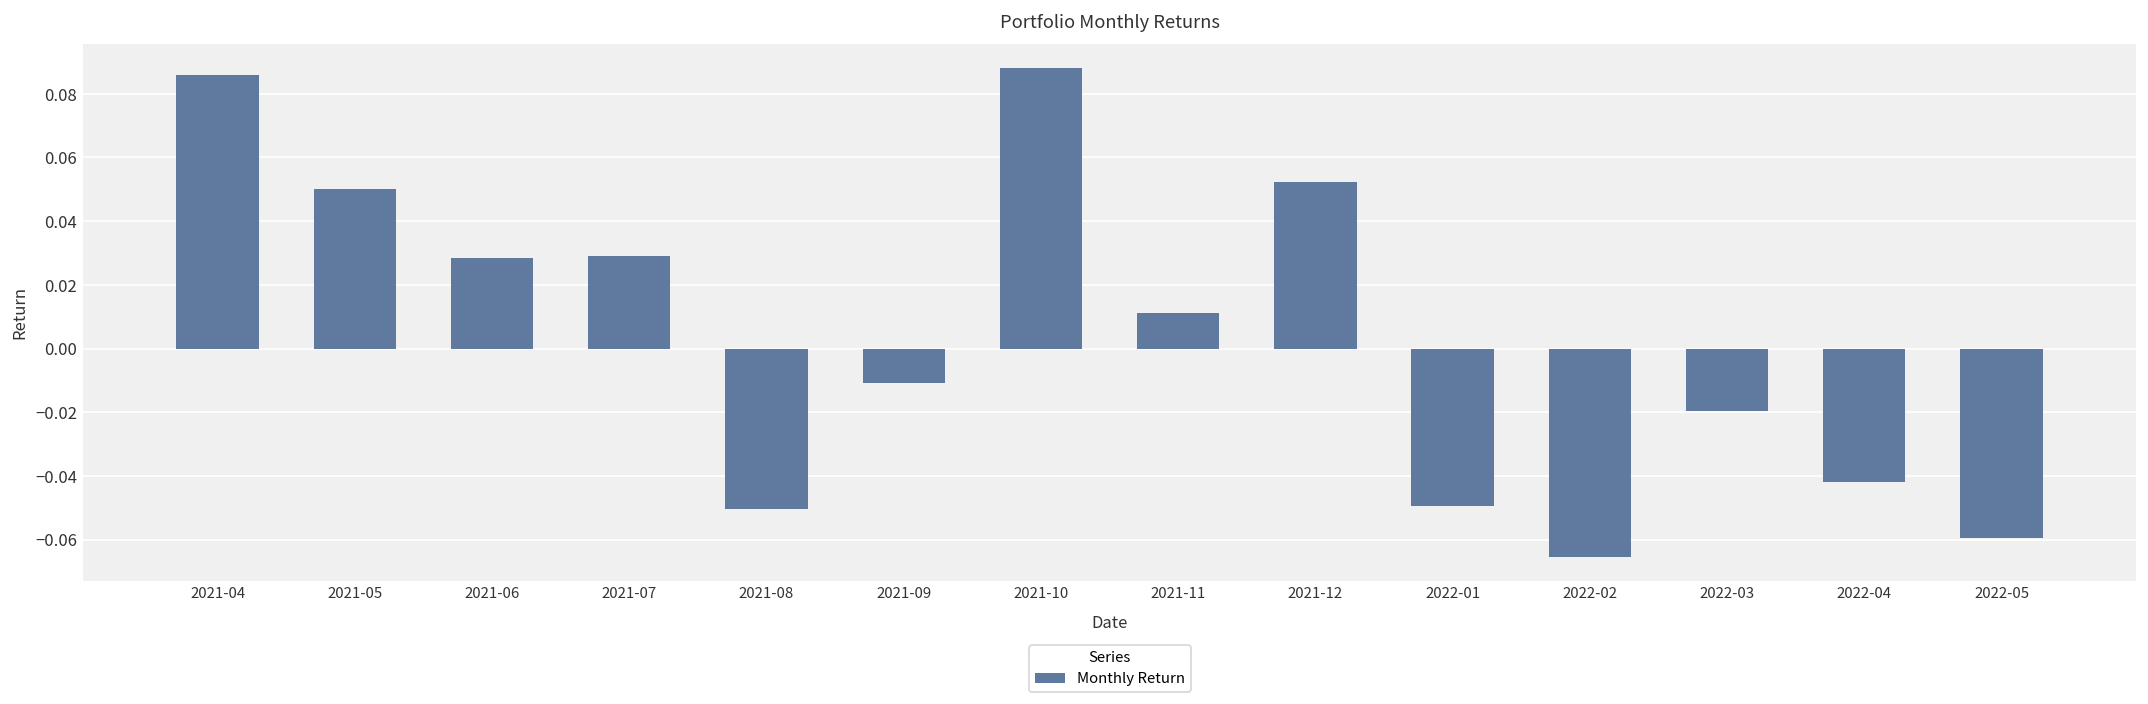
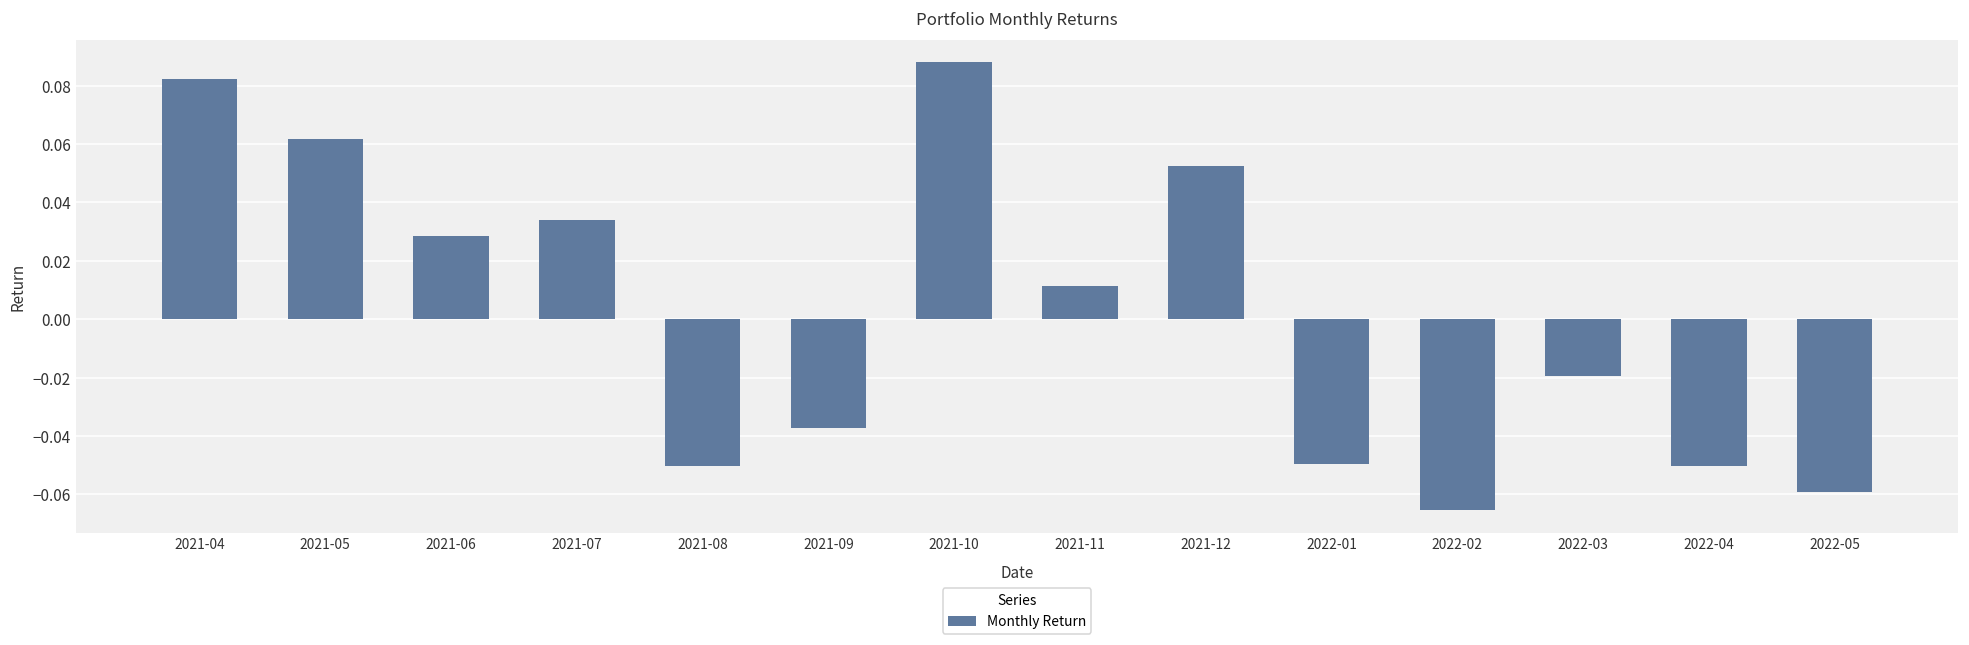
2021-04: 0.086 -> 0.082
2021-05: 0.050 -> 0.062
2021-07: 0.029 -> 0.034
2021-09: -0.011 -> -0.037
2022-04: -0.042 -> -0.050
